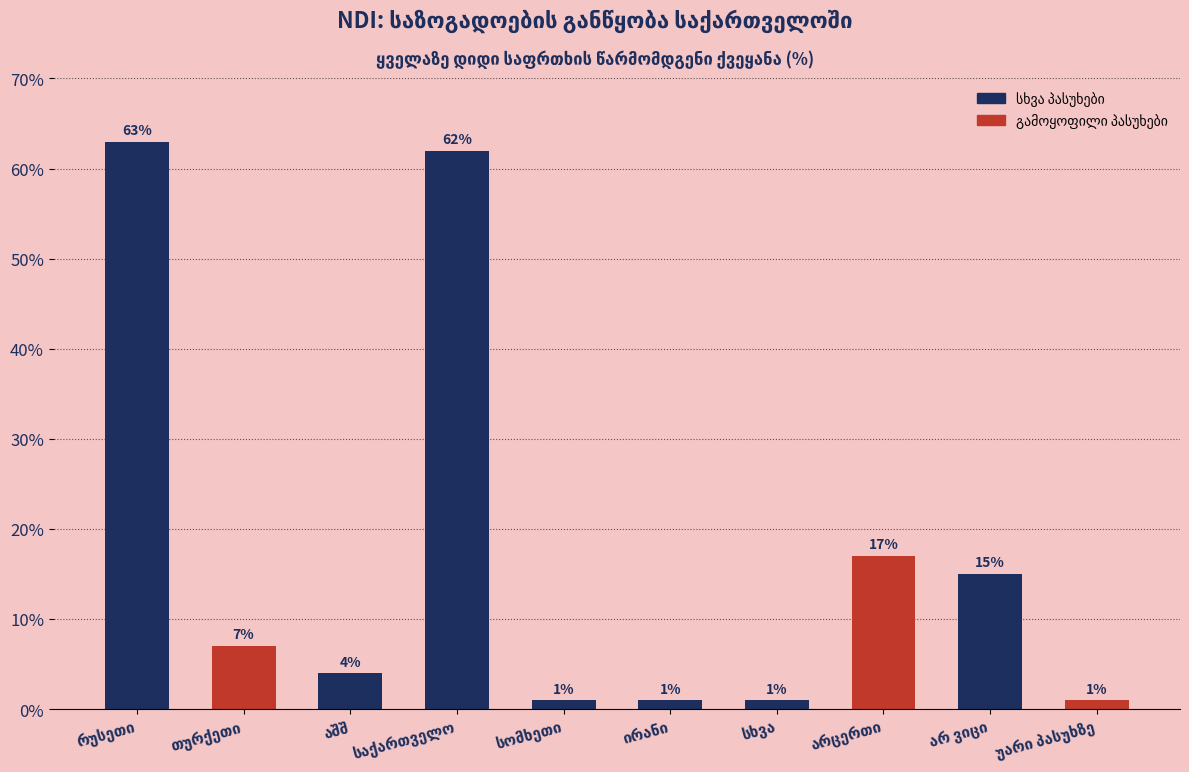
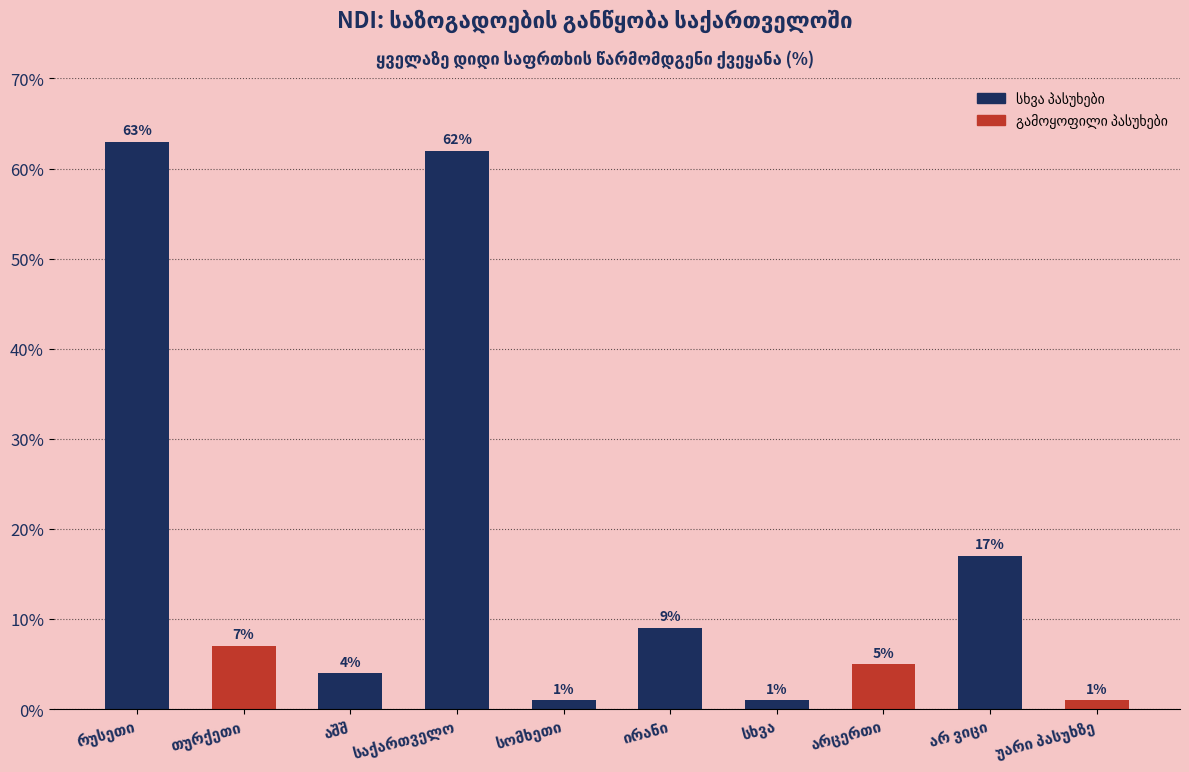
ირანი: 1% -> 9%
არცერთი: 17% -> 5%
არ ვიცი: 15% -> 17%
